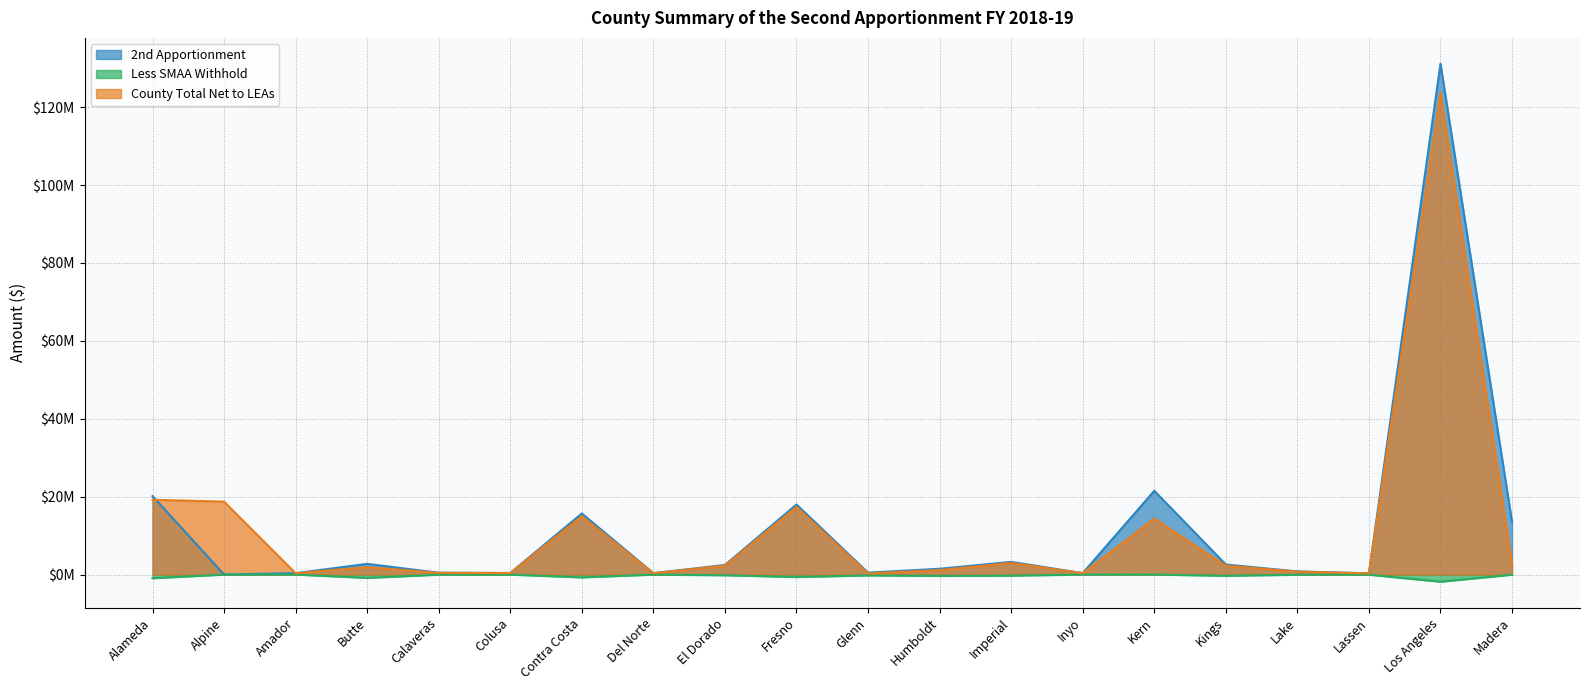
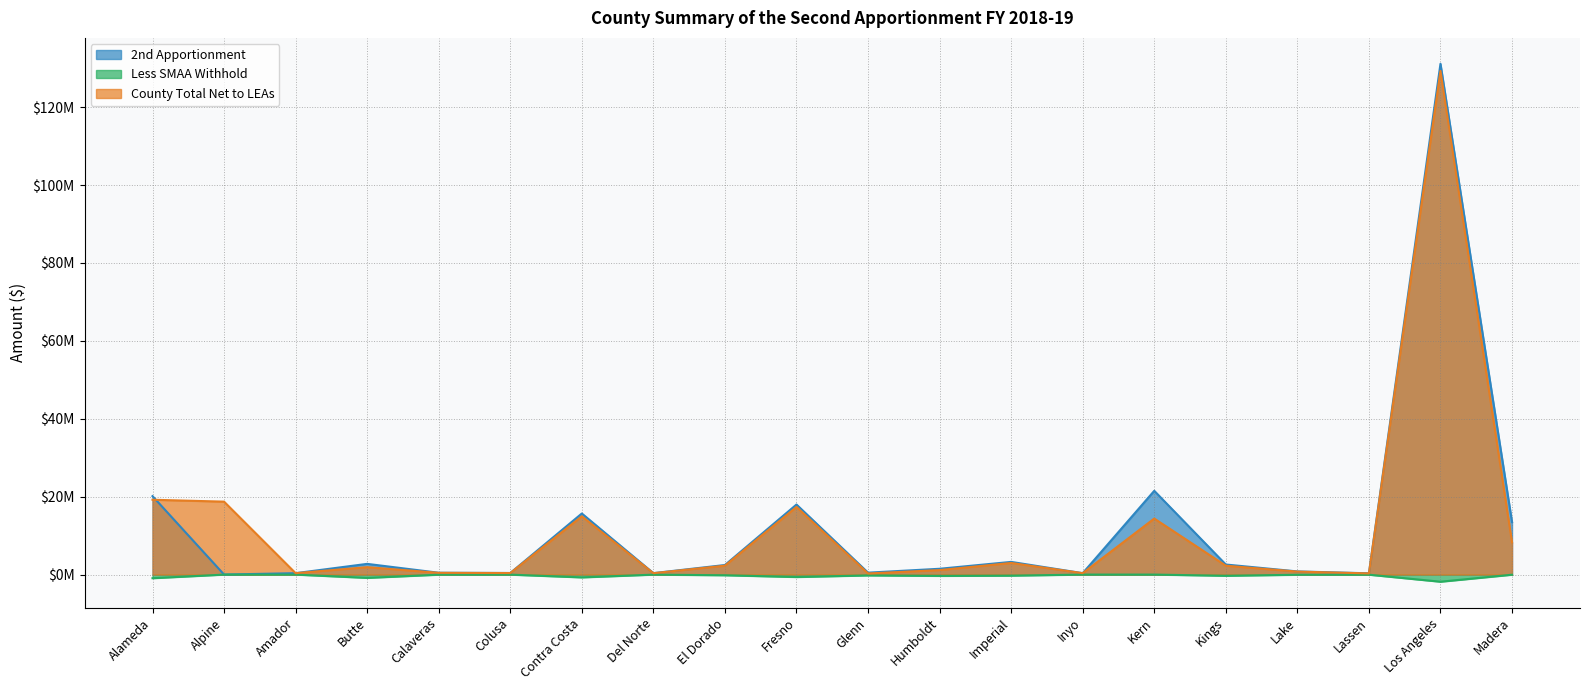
County Total Net to LEAs, Los Angeles: $124000000 -> $129000000
County Total Net to LEAs, Madera: $3000000 -> $8000000
